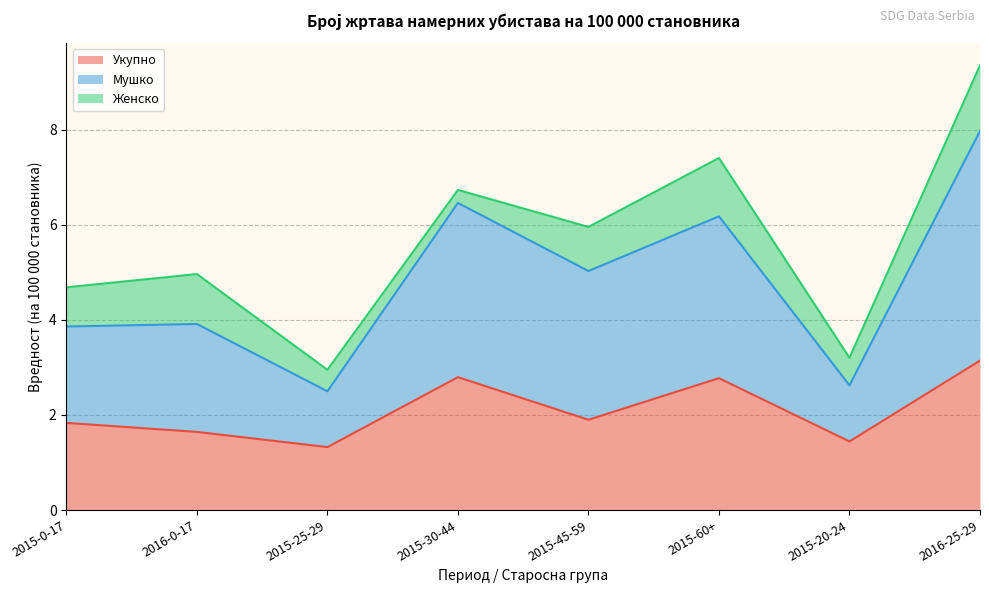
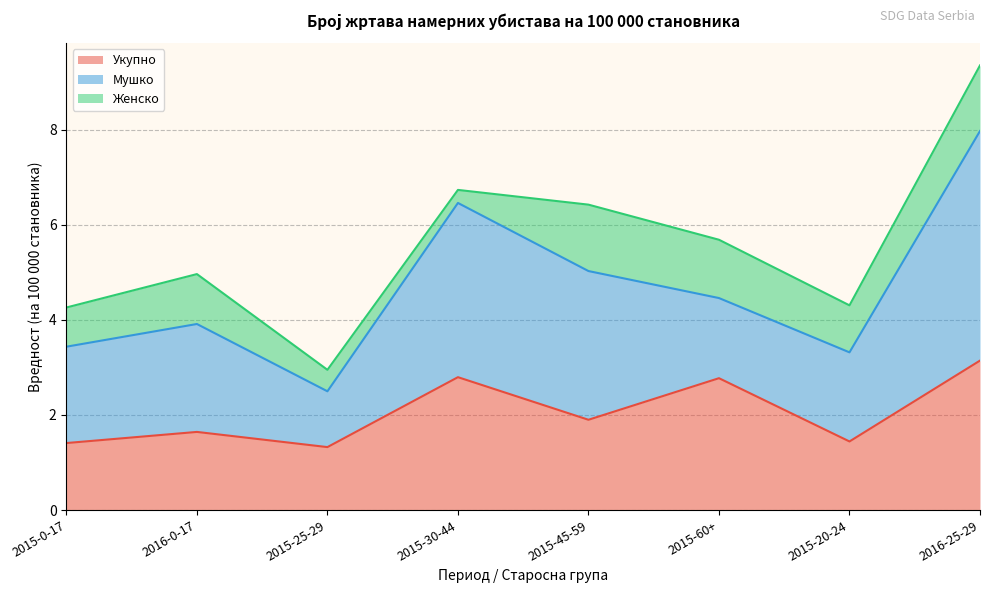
Укупно, 2015-0-17: 1.8 -> 1.4
Женско, 2015-45-59: 0.9 -> 1.4
Мушко, 2015-60+: 3.4 -> 1.7
Мушко, 2015-20-24: 1.2 -> 1.9
Женско, 2015-20-24: 0.6 -> 1.0
